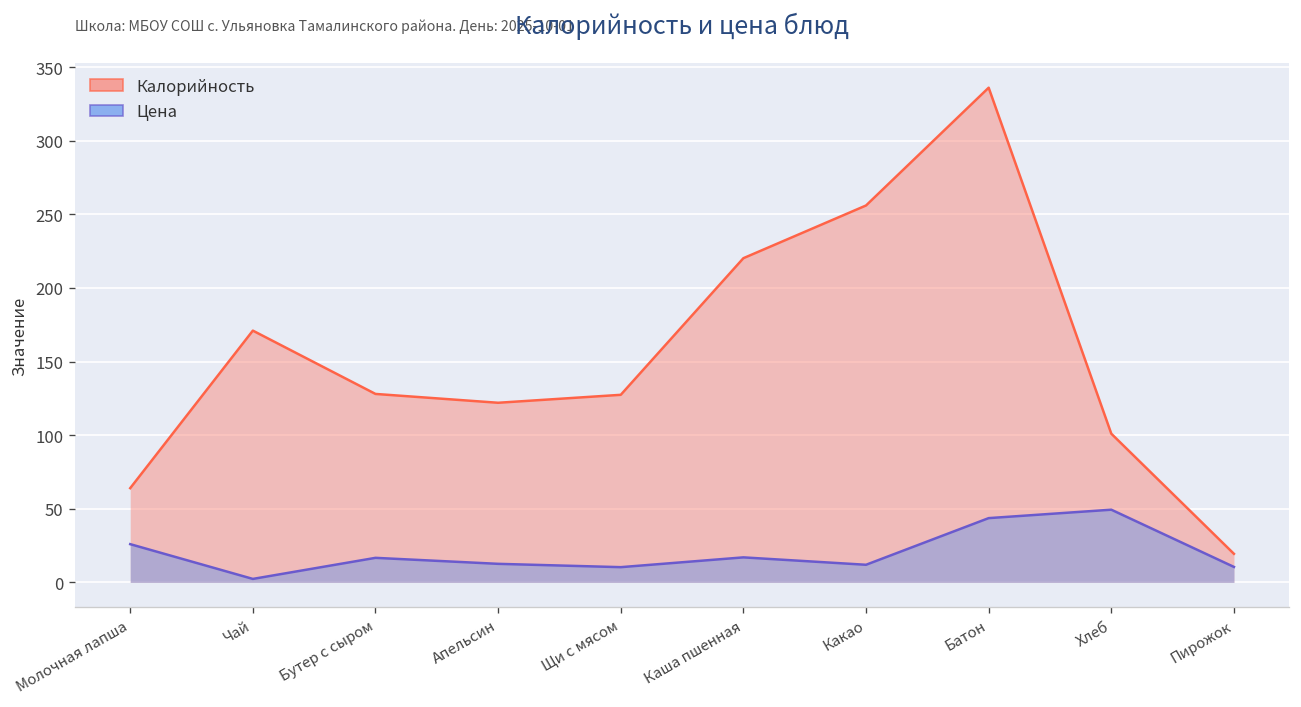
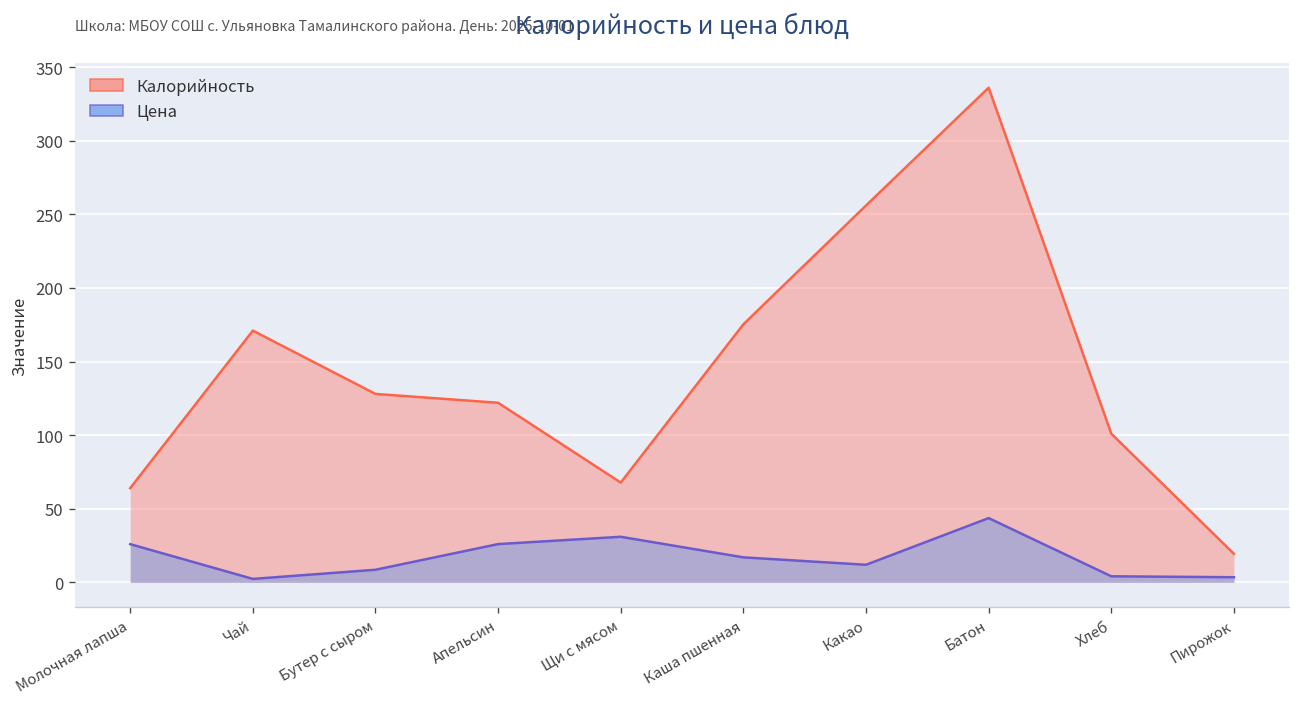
Цена, Бутер с сыром: 17 -> 9
Цена, Апельсин: 13 -> 26
Калорийность, Щи с мясом: 127 -> 68
Цена, Щи с мясом: 10 -> 31
Калорийность, Каша пшенная: 220 -> 175
Цена, Хлеб: 49 -> 4
Цена, Пирожок: 11 -> 4
